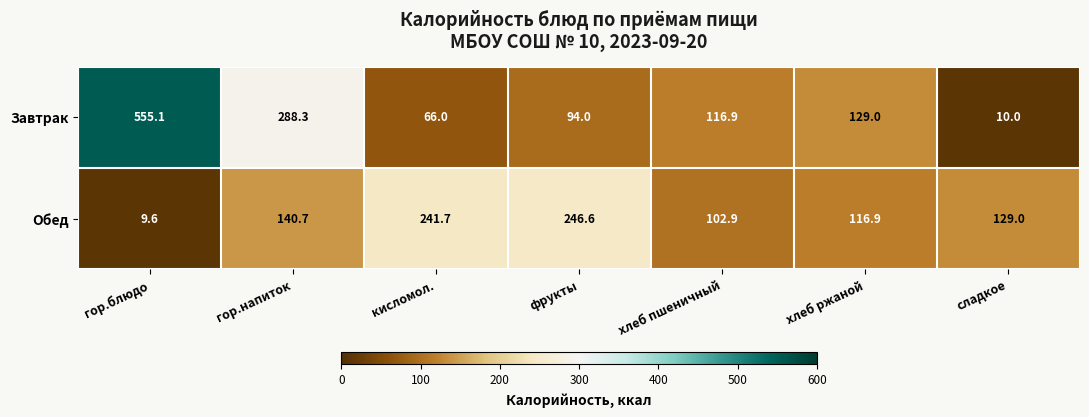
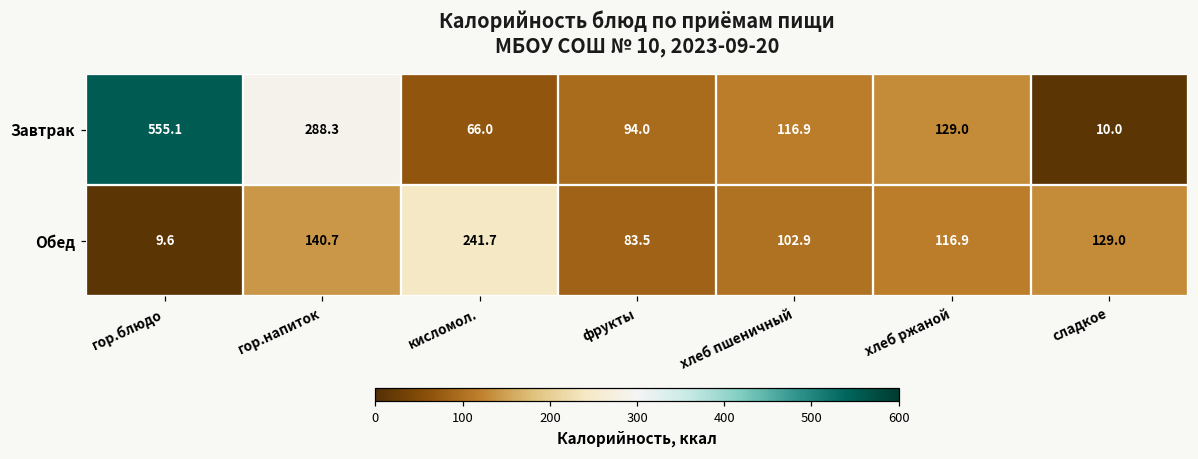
Обед, фрукты: 246.6 -> 83.5
